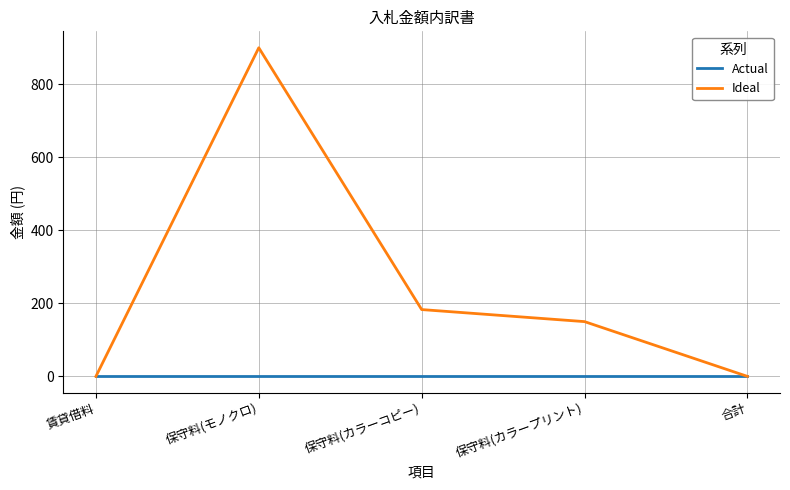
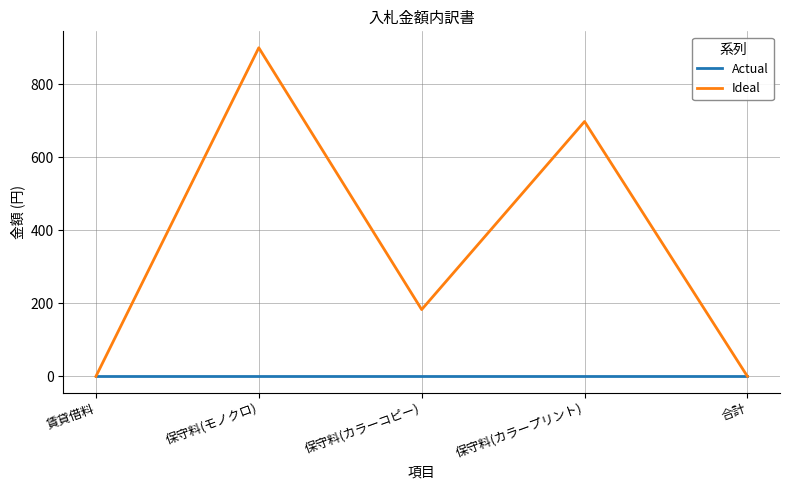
Ideal, 保守料(カラープリント): 150 -> 700
